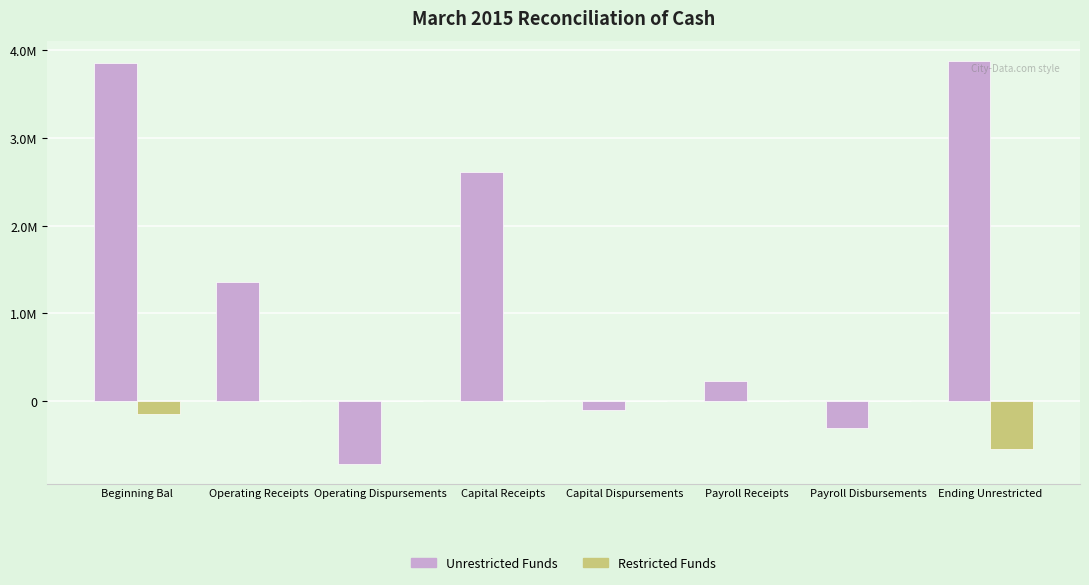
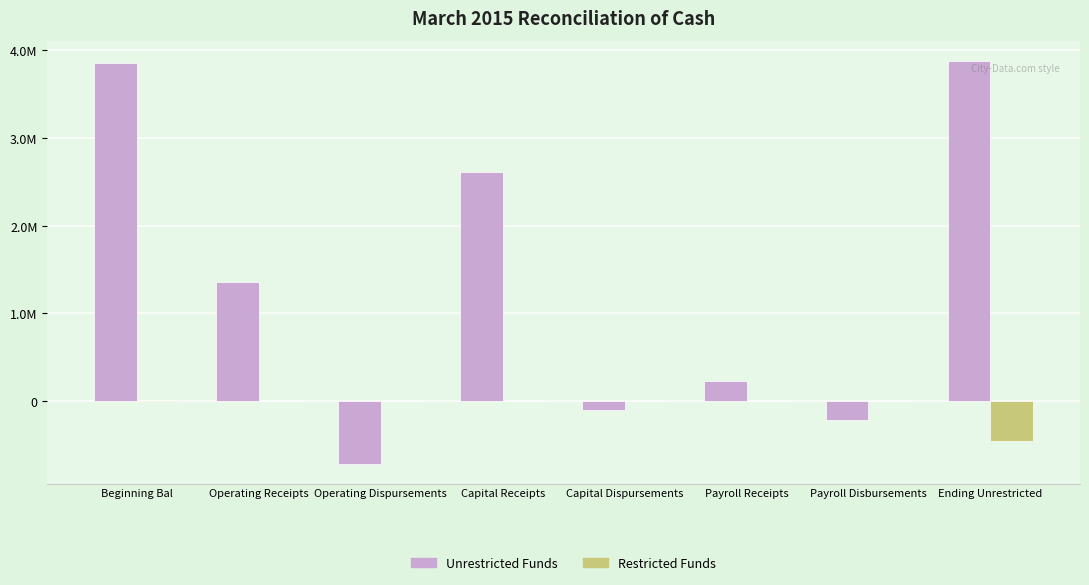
Restricted Funds, Beginning Bal: -100000 -> 0
Unrestricted Funds, Payroll Disbursements: -300000 -> -200000
Restricted Funds, Ending Unrestricted: -500000 -> -400000
